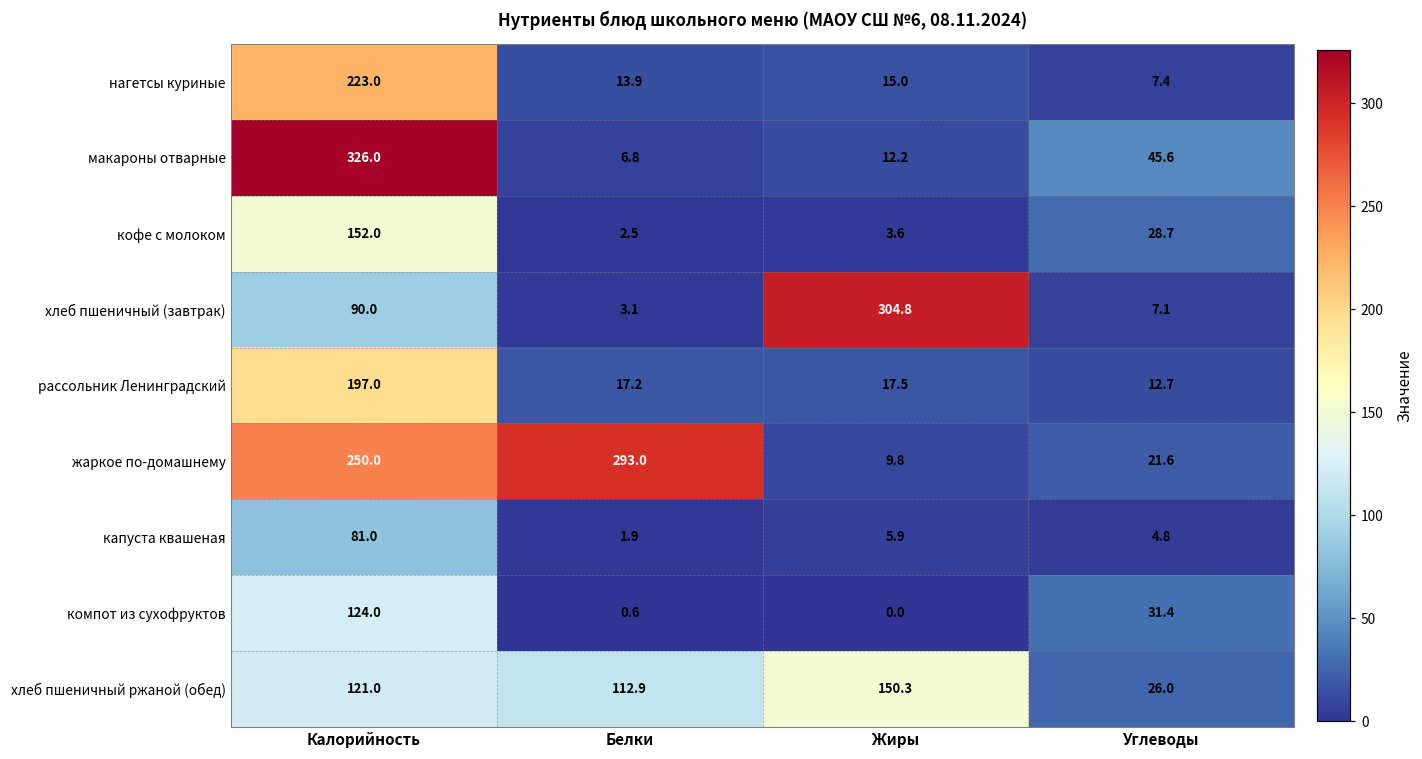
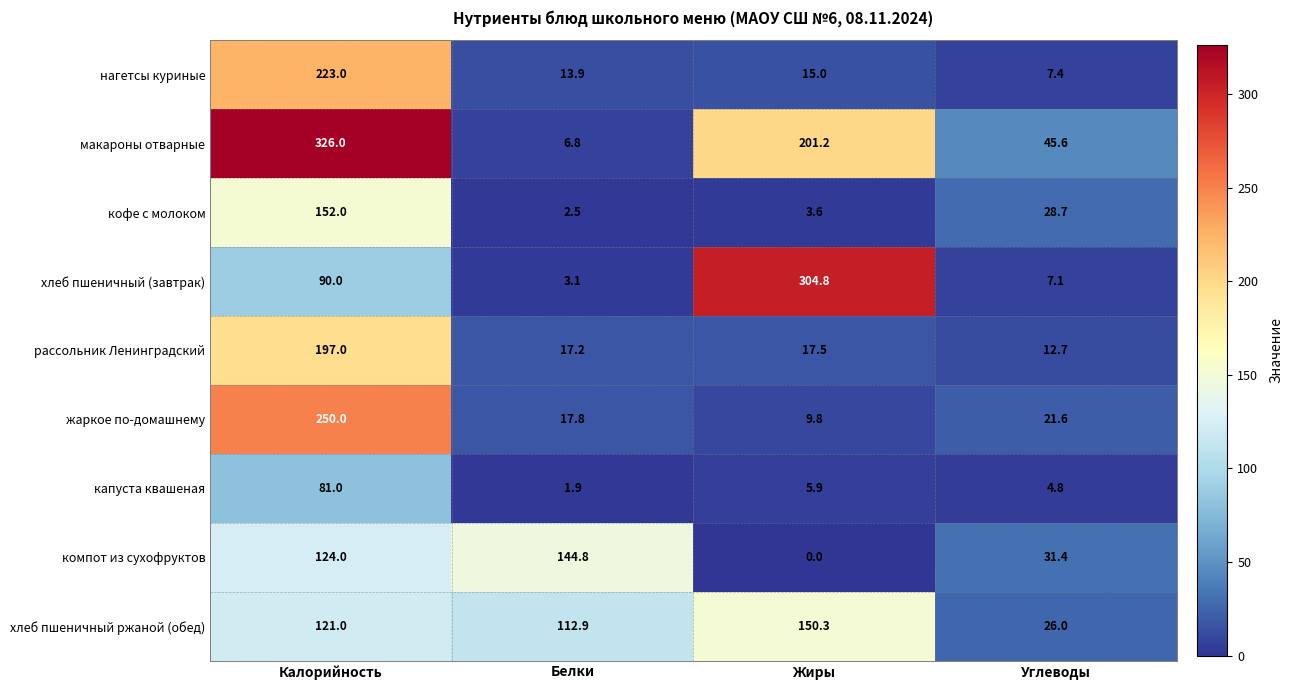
макароны отварные, Жиры: 12.2 -> 201.2
жаркое по-домашнему, Белки: 293.0 -> 17.8
компот из сухофруктов, Белки: 0.6 -> 144.8
